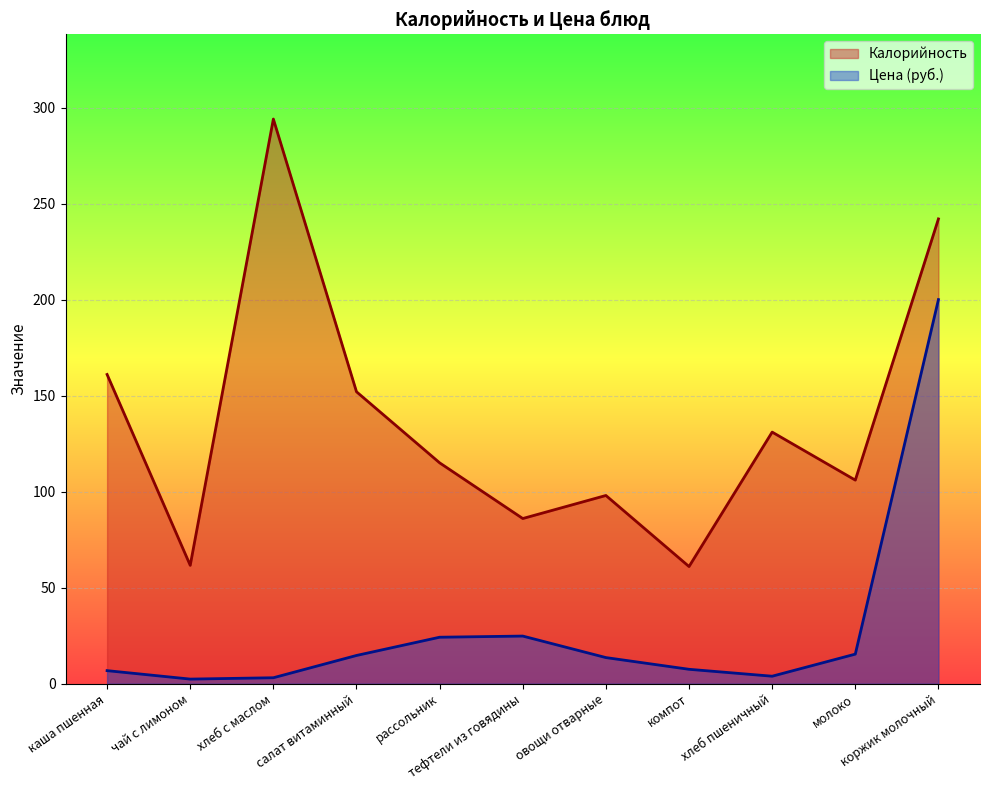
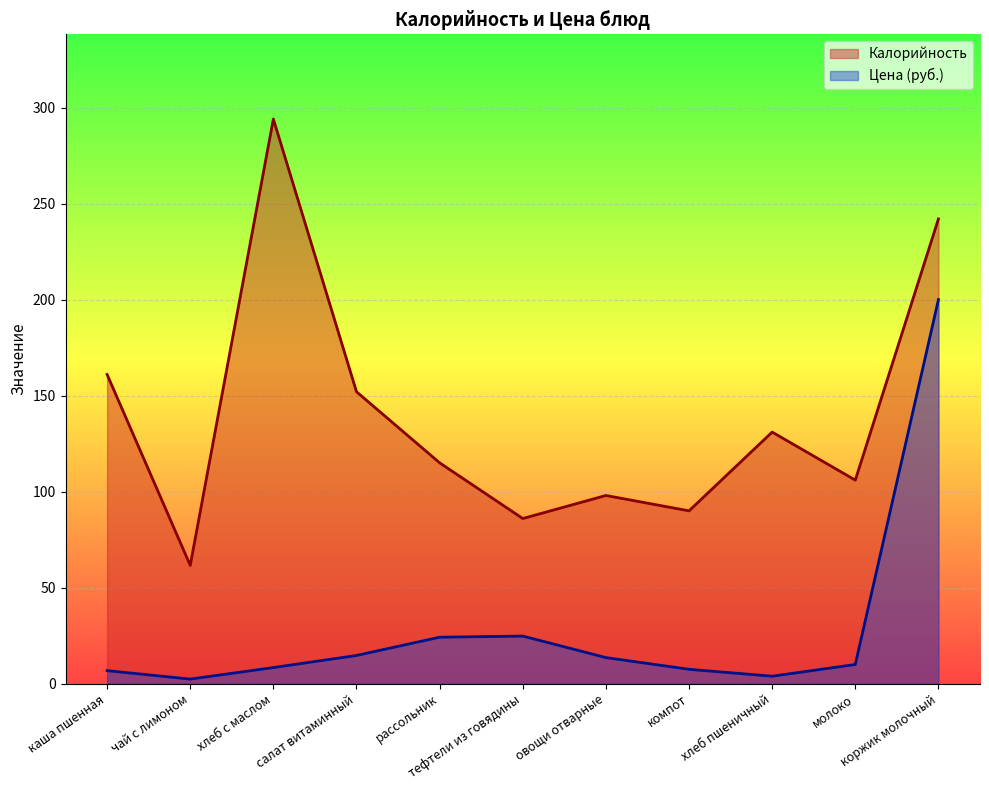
Цена (руб.), хлеб с маслом: 3 -> 8
Калорийность, компот: 61 -> 90
Цена (руб.), молоко: 15 -> 10
